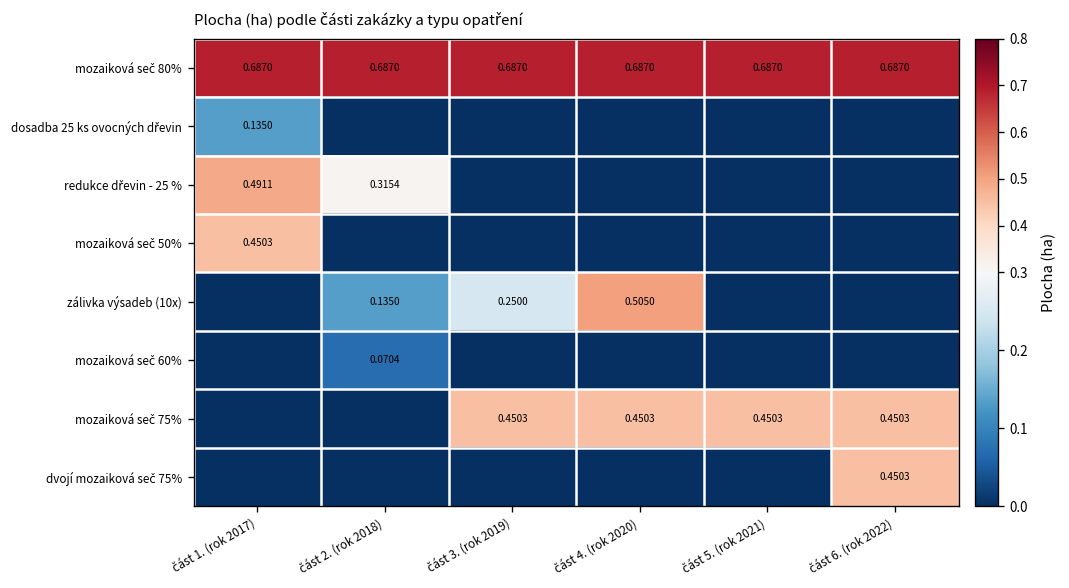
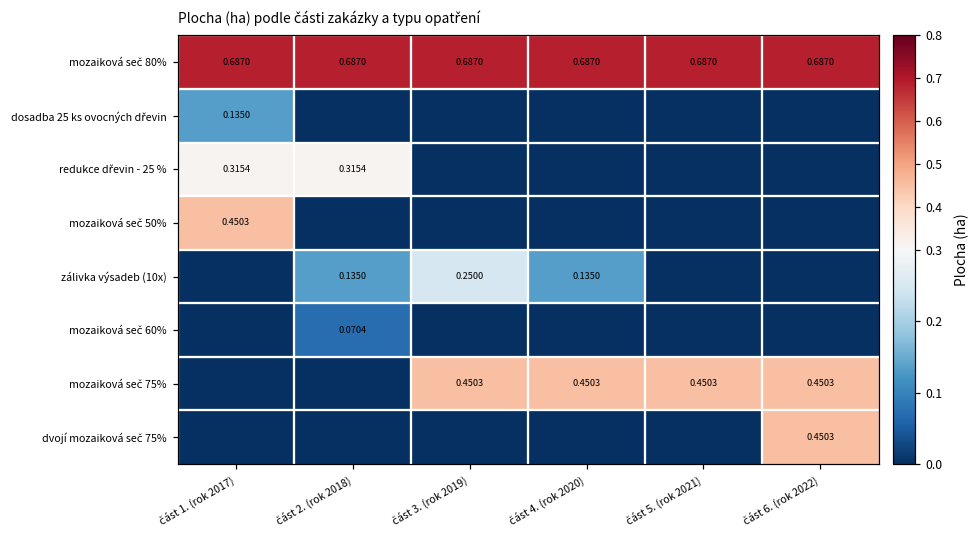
redukce dřevin - 25 %, část 1. (rok 2017): 0.4911 -> 0.3154
zálivka výsadeb (10x), část 4. (rok 2020): 0.5050 -> 0.1350
